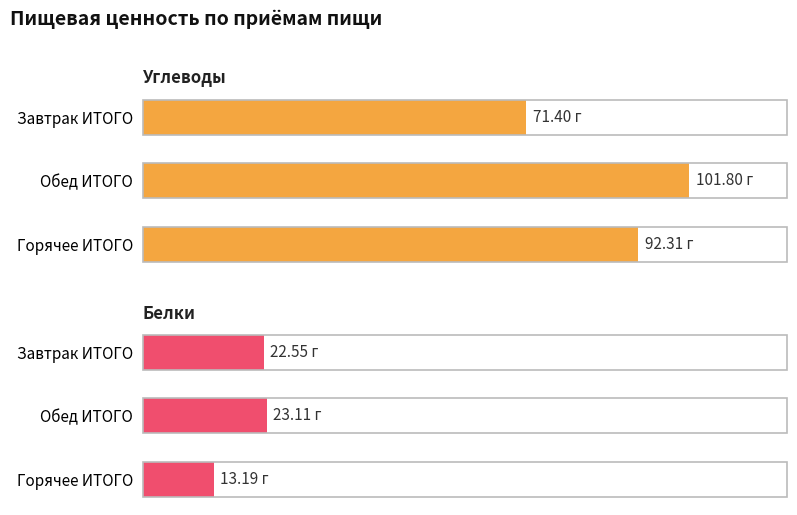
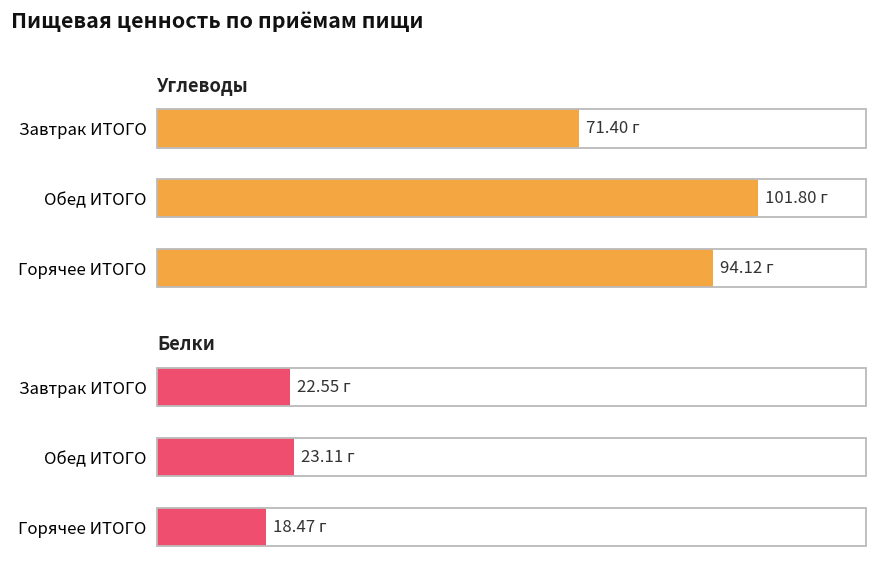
Углеводы, Горячее ИТОГО: 92.31 -> 94.12
Белки, Горячее ИТОГО: 13.19 -> 18.47
